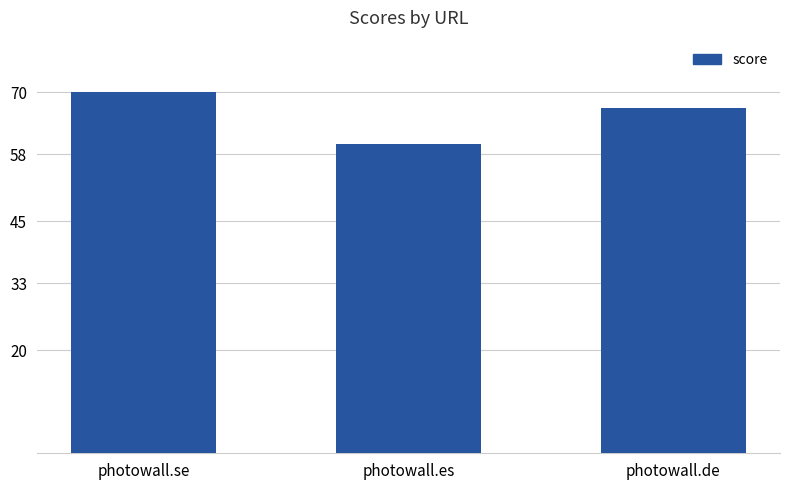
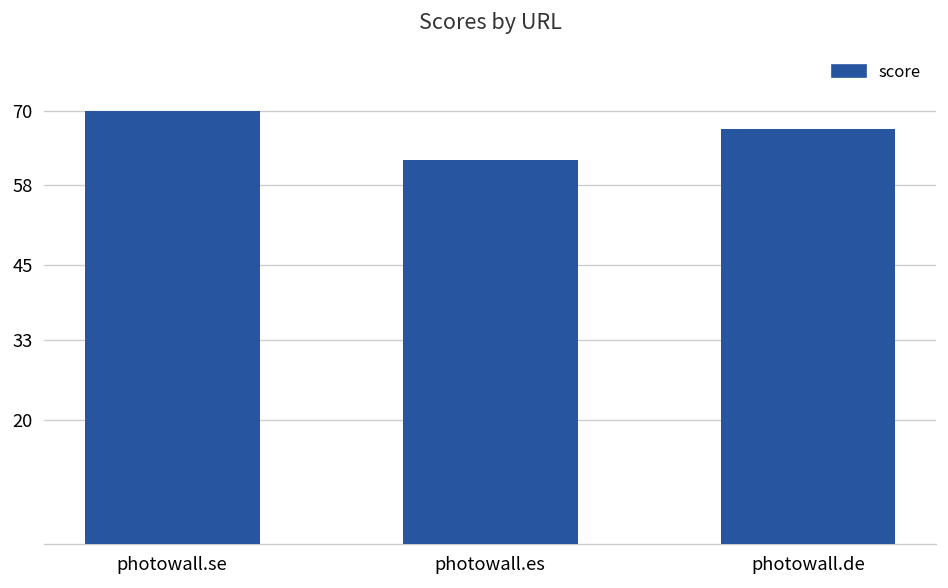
photowall.es: 60 -> 62
